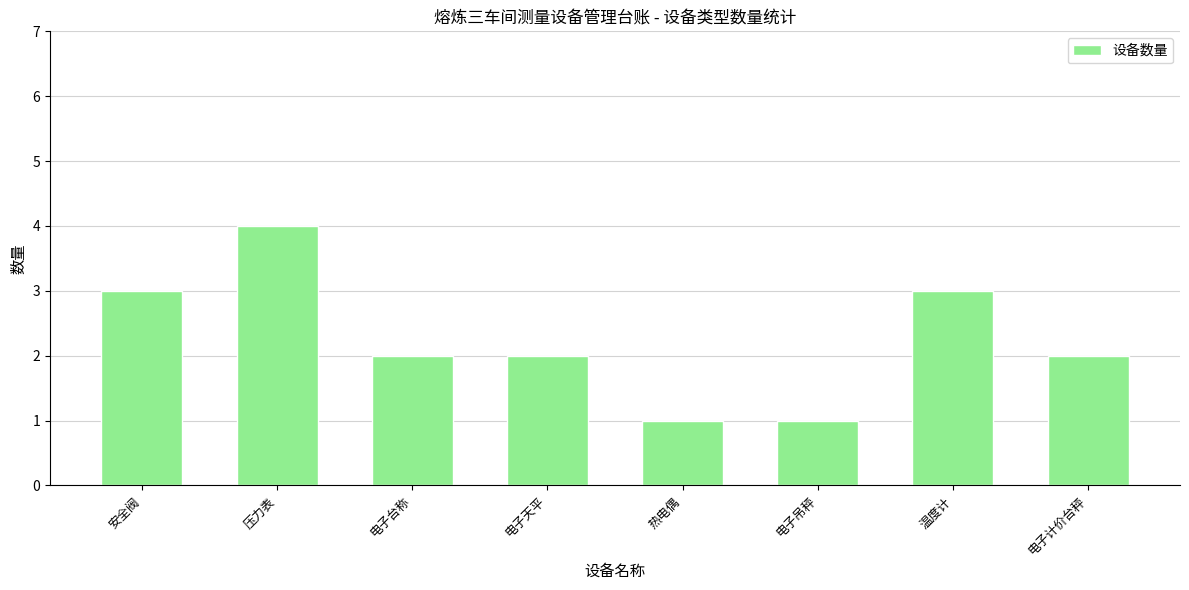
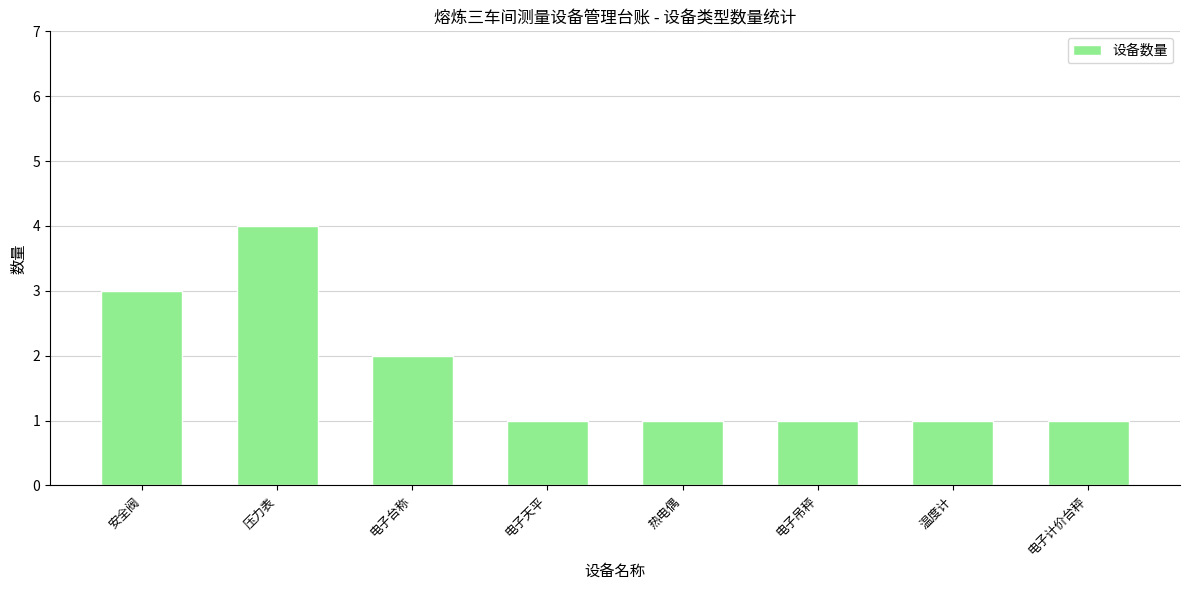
电子天平: 2 -> 1
温度计: 3 -> 1
电子计价台秤: 2 -> 1
